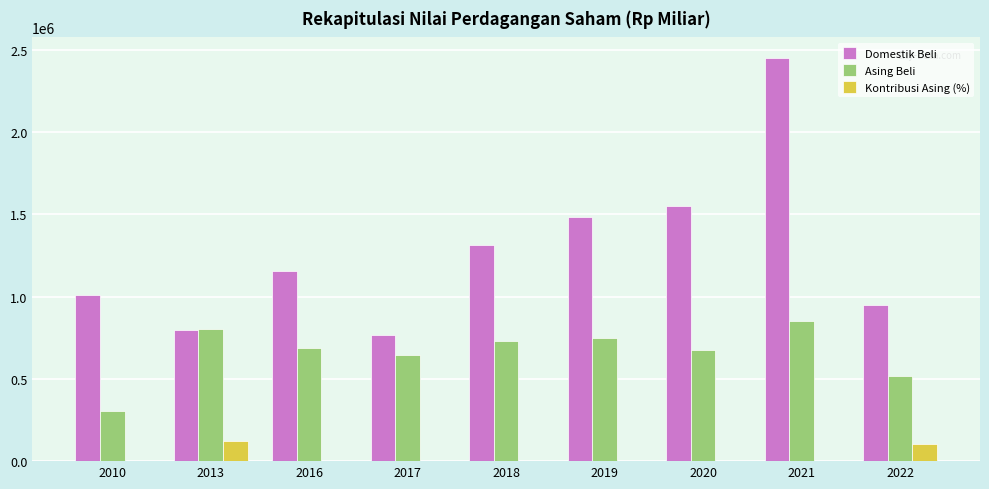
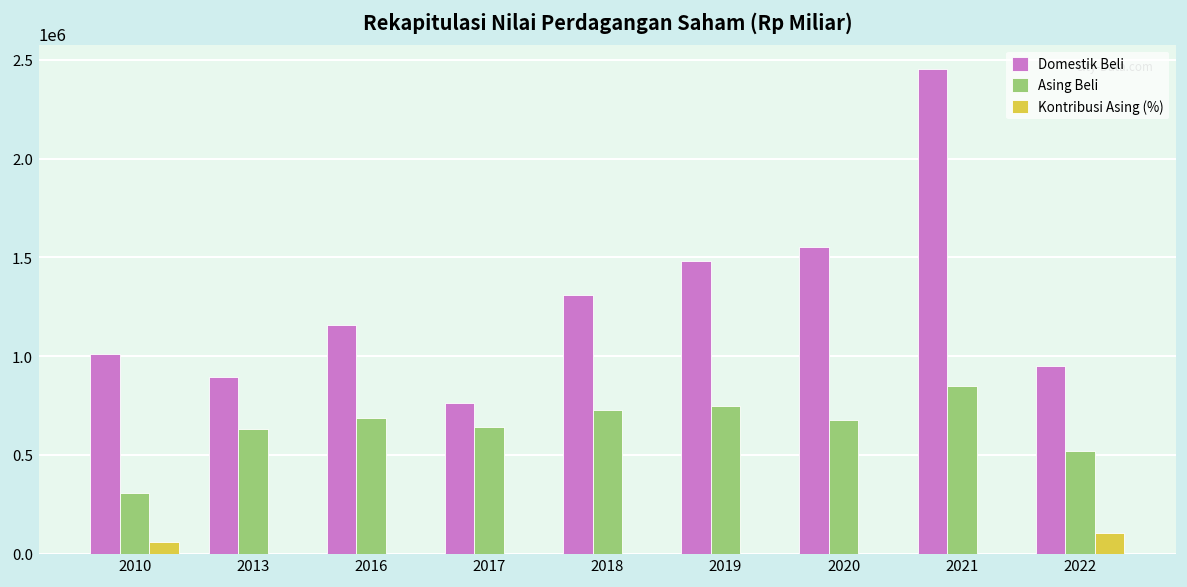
Kontribusi Asing (%), 2010: 0 -> 60000
Domestik Beli, 2013: 800000 -> 890000
Asing Beli, 2013: 810000 -> 630000
Kontribusi Asing (%), 2013: 120000 -> 0
